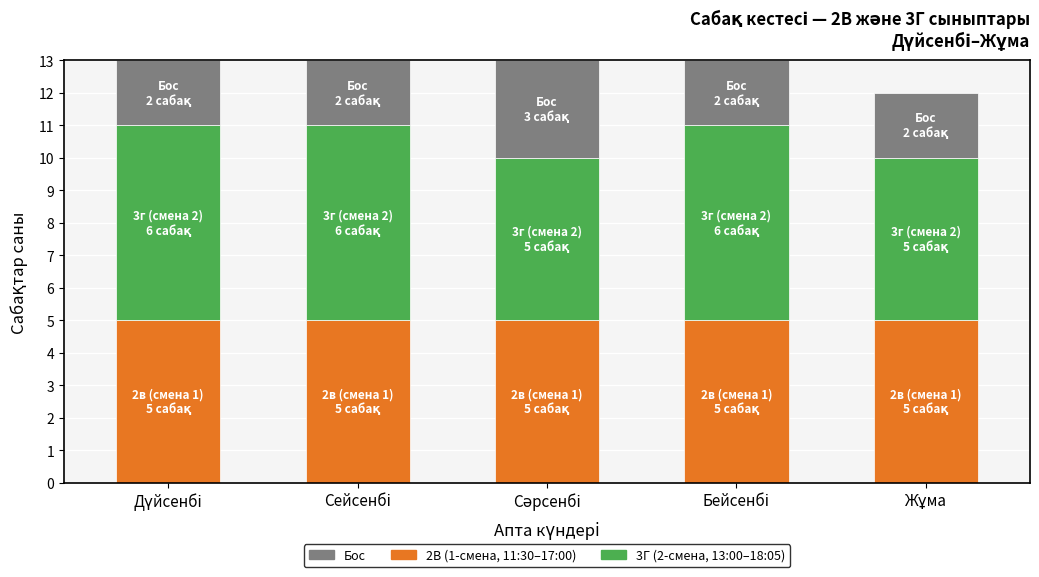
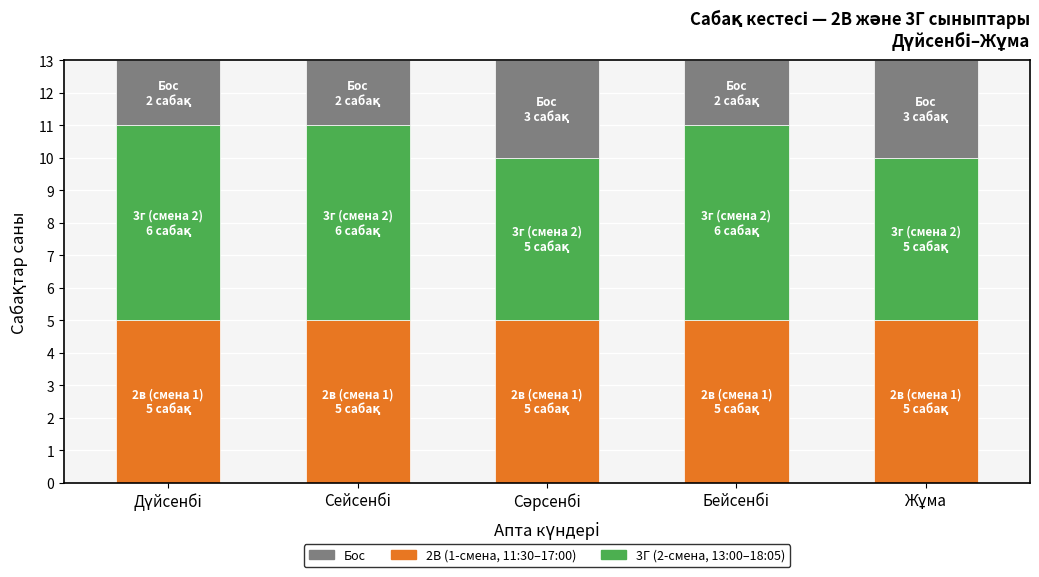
Бос, Жұма: 2 -> 3
